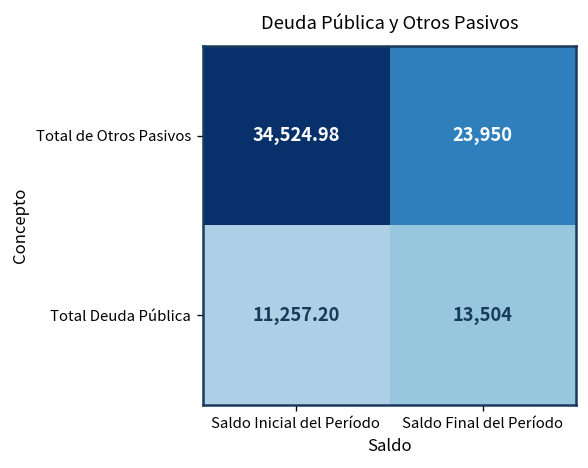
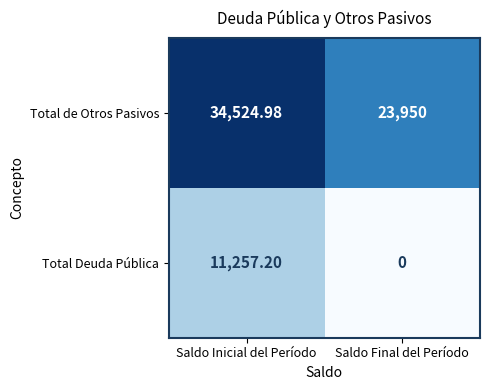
Total Deuda Pública, Saldo Final del Período: 13,504 -> 0
